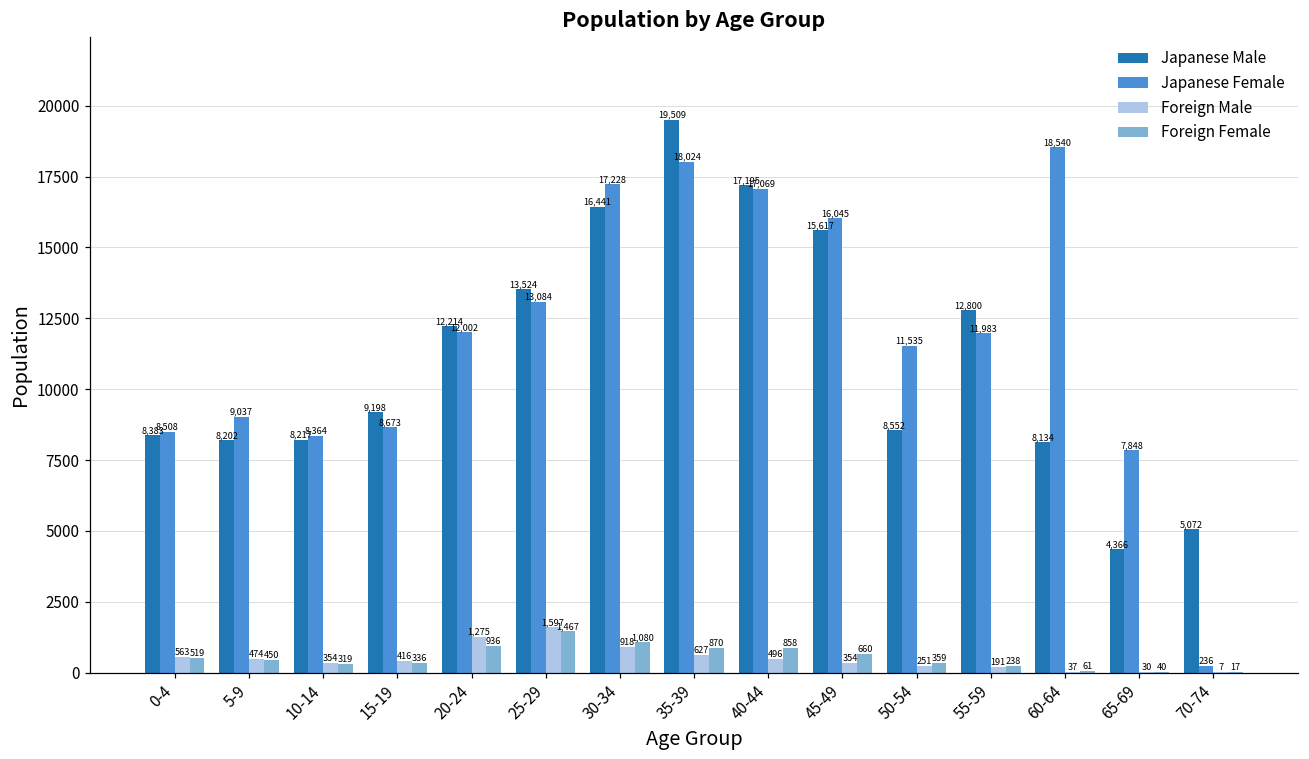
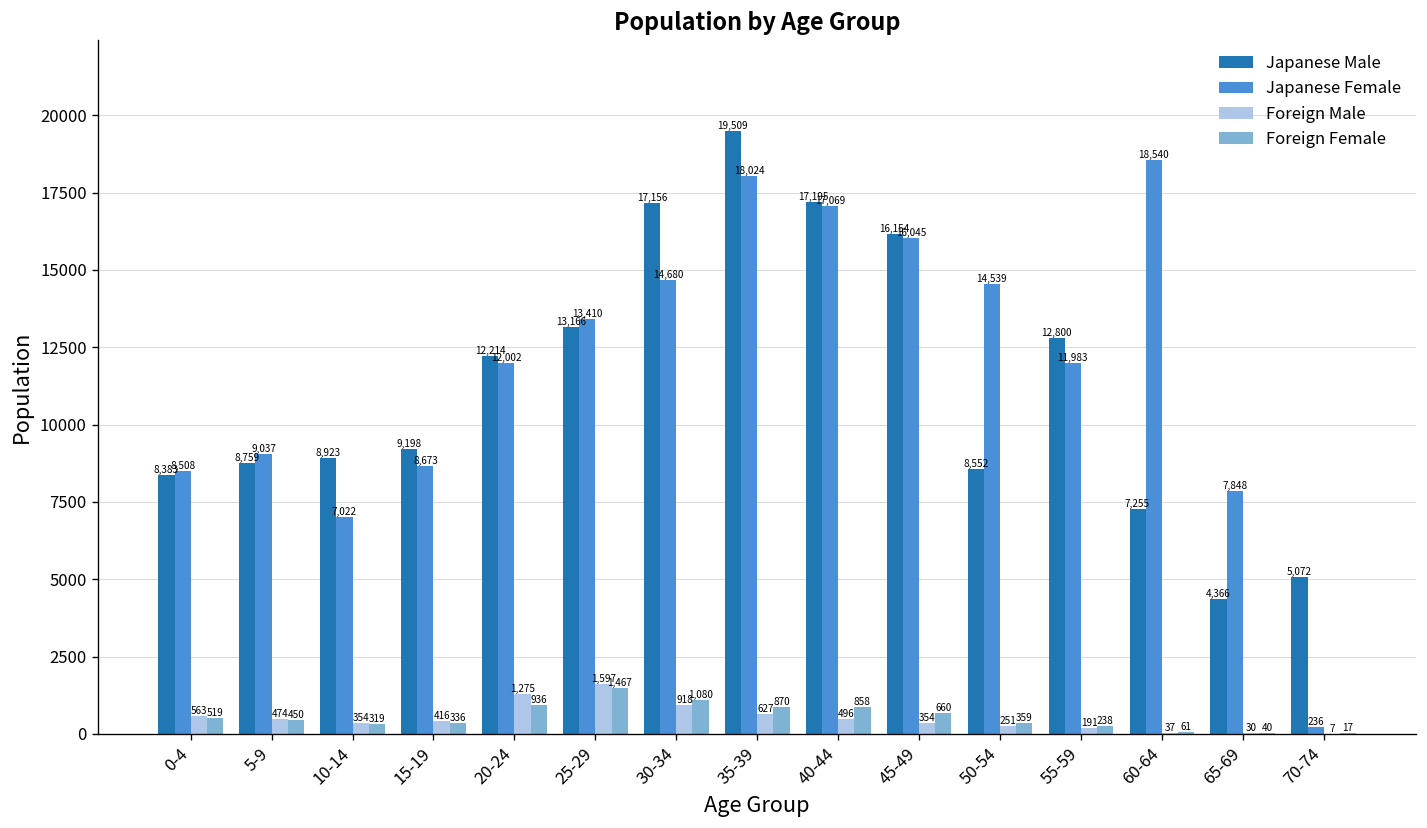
Japanese Male, 5-9: 8,202 -> 8,759
Japanese Male, 10-14: 8,217 -> 8,923
Japanese Female, 10-14: 8,364 -> 7,022
Japanese Male, 25-29: 13,524 -> 13,166
Japanese Female, 25-29: 13,084 -> 13,410
Japanese Male, 30-34: 16,441 -> 17,156
Japanese Female, 30-34: 17,228 -> 14,680
Japanese Male, 45-49: 15,617 -> 16,154
Japanese Female, 50-54: 11,535 -> 14,539
Japanese Male, 60-64: 8,134 -> 7,255
